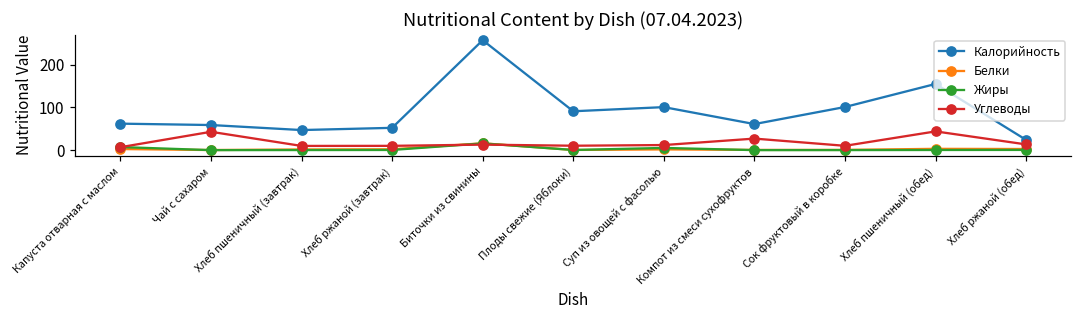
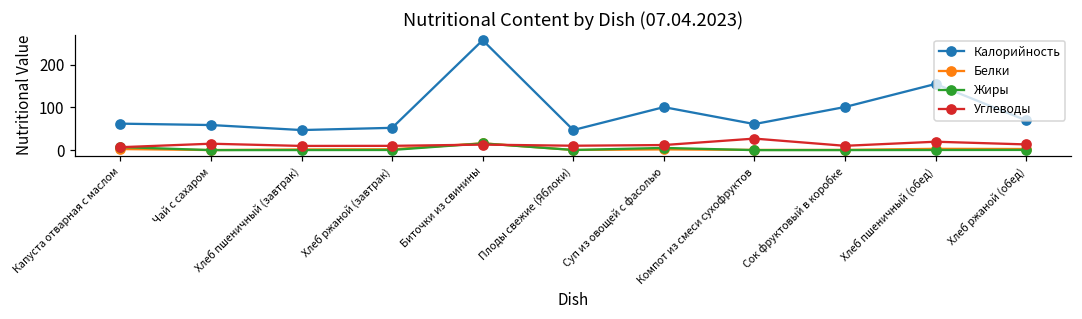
Углеводы, Чай с сахаром: 40 -> 20
Калорийность, Плоды свежие (Яблоки): 90 -> 50
Углеводы, Хлеб пшеничный (обед): 40 -> 20
Калорийность, Хлеб ржаной (обед): 20 -> 70
